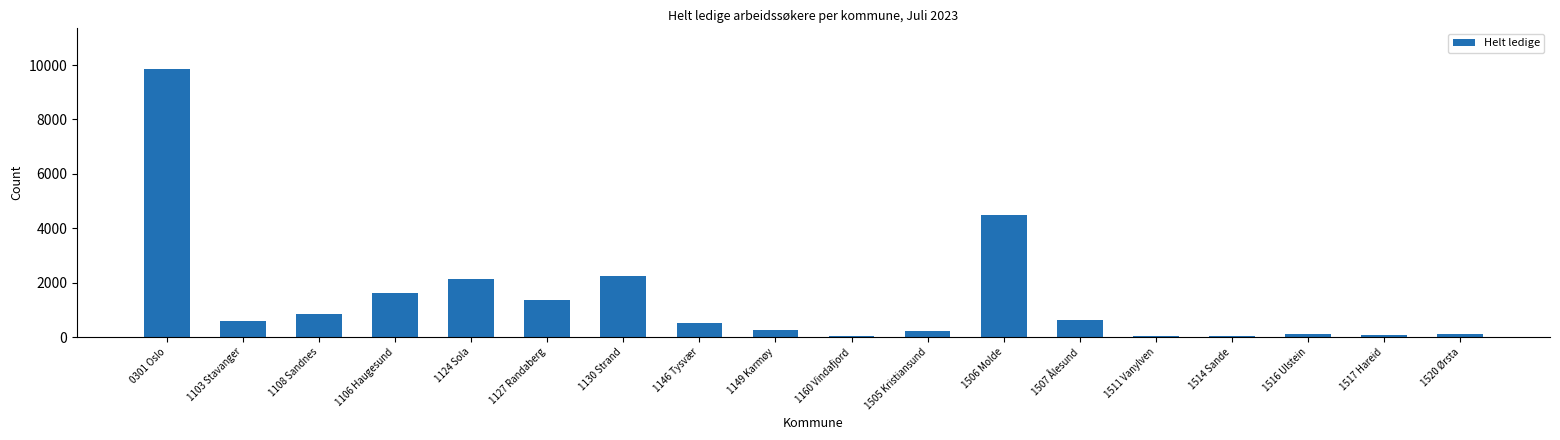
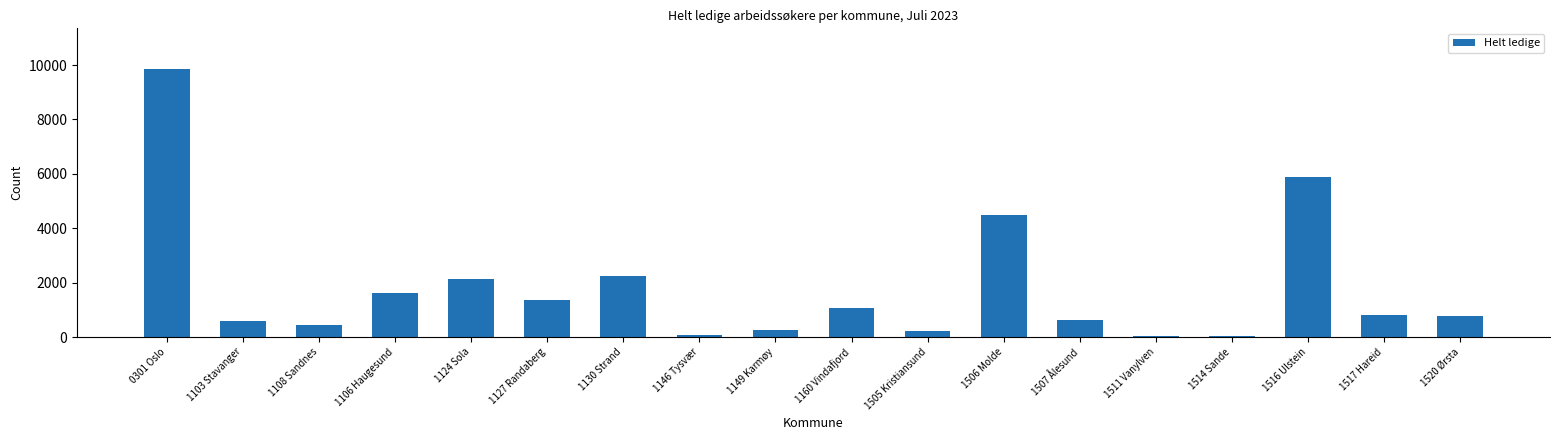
1108 Sandnes: 900 -> 400
1146 Tysvær: 500 -> 100
1160 Vindafjord: 0 -> 1100
1516 Ulstein: 100 -> 5900
1517 Hareid: 100 -> 800
1520 Ørsta: 100 -> 800
